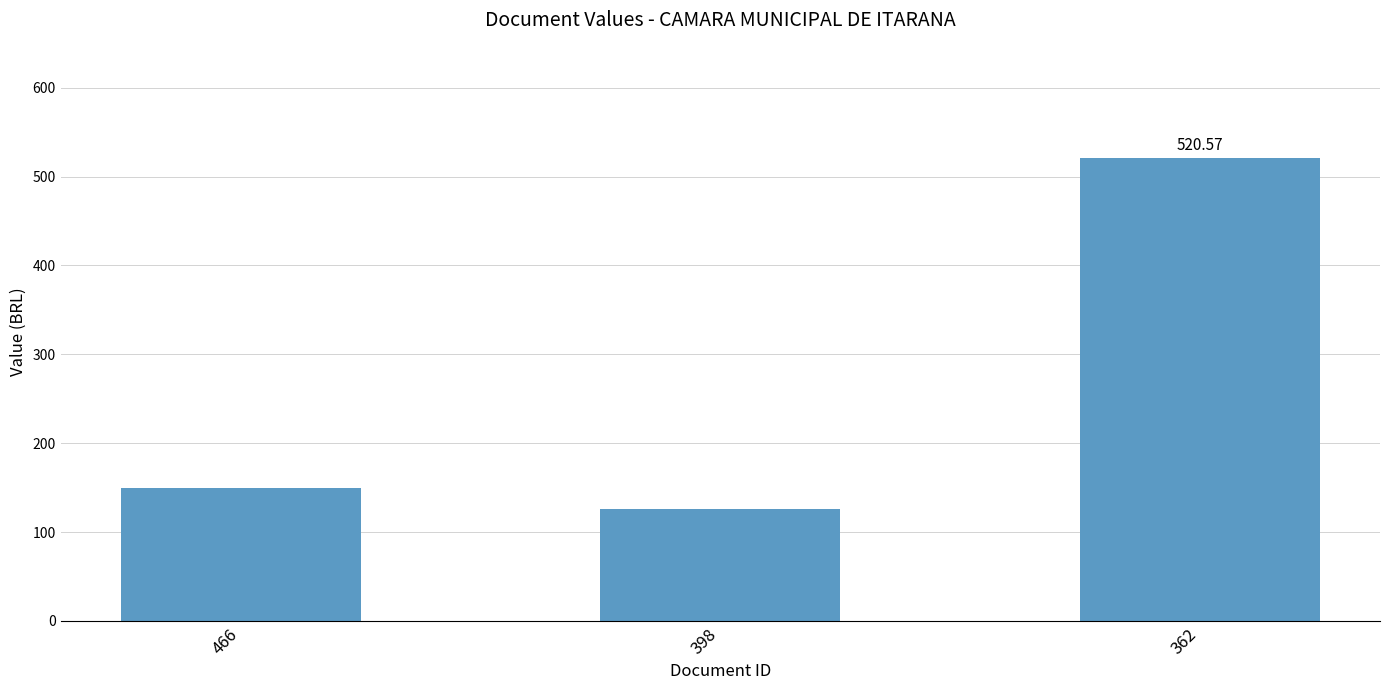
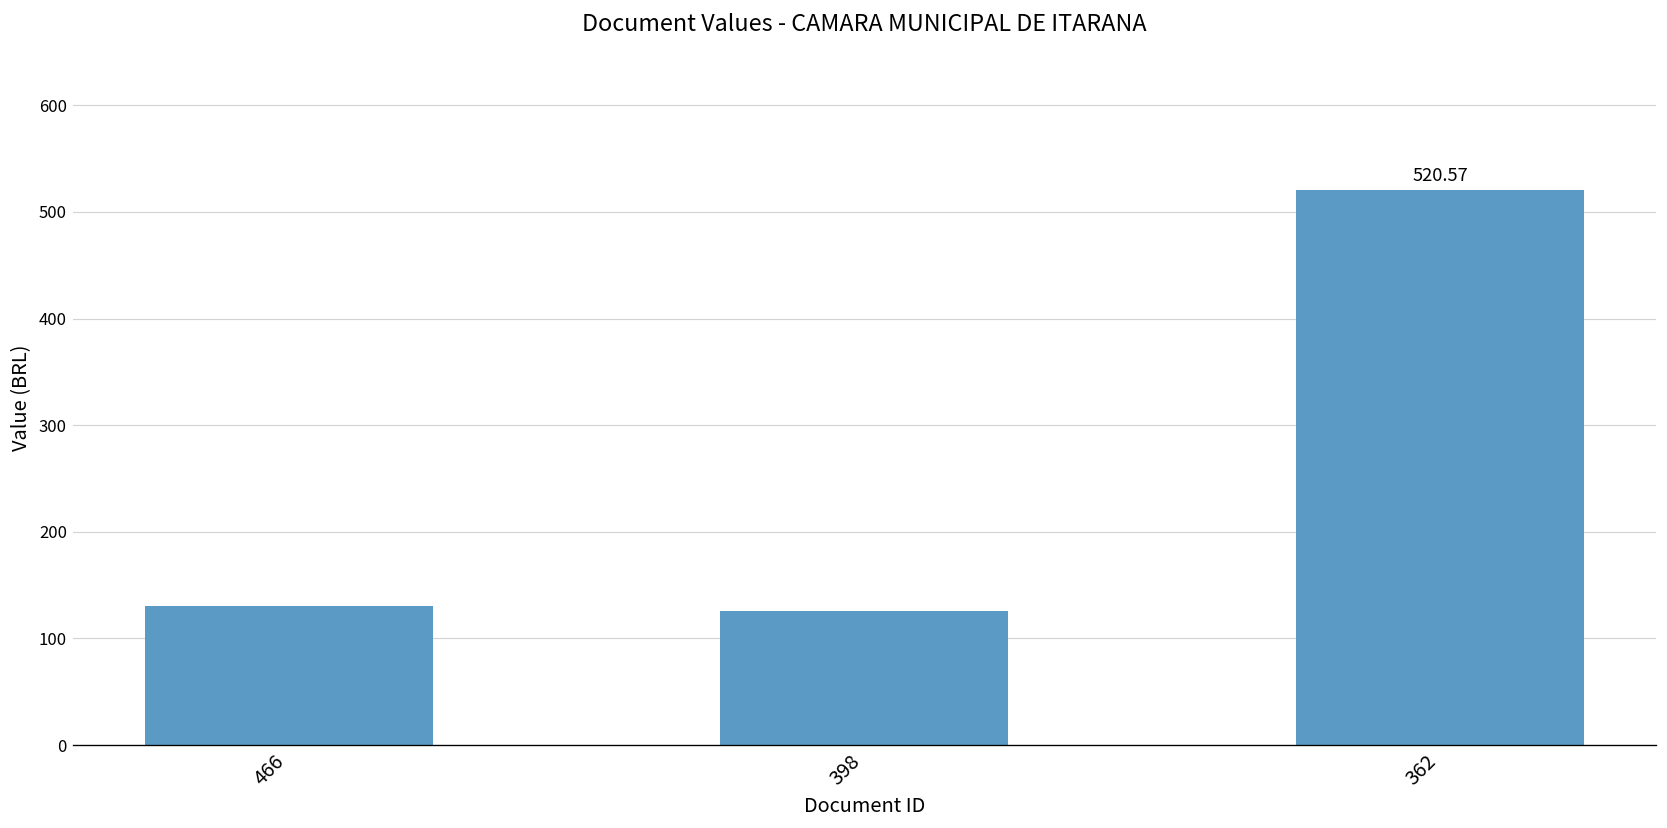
466: 150 -> 130
